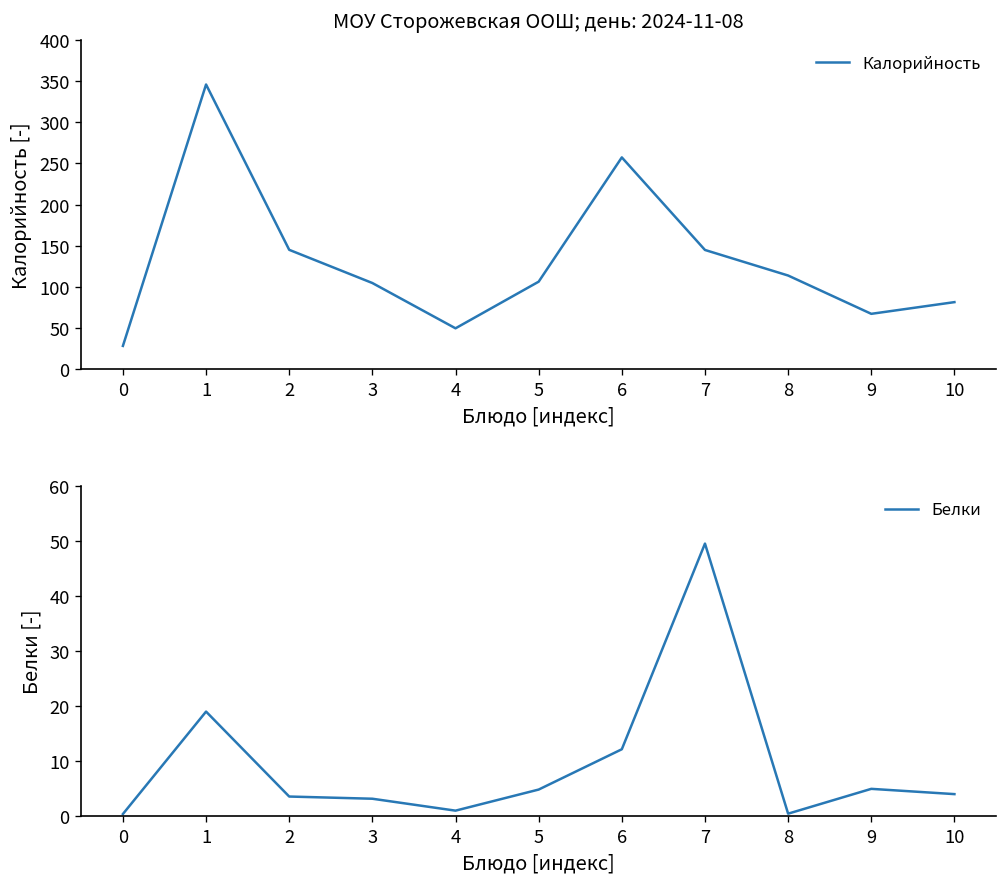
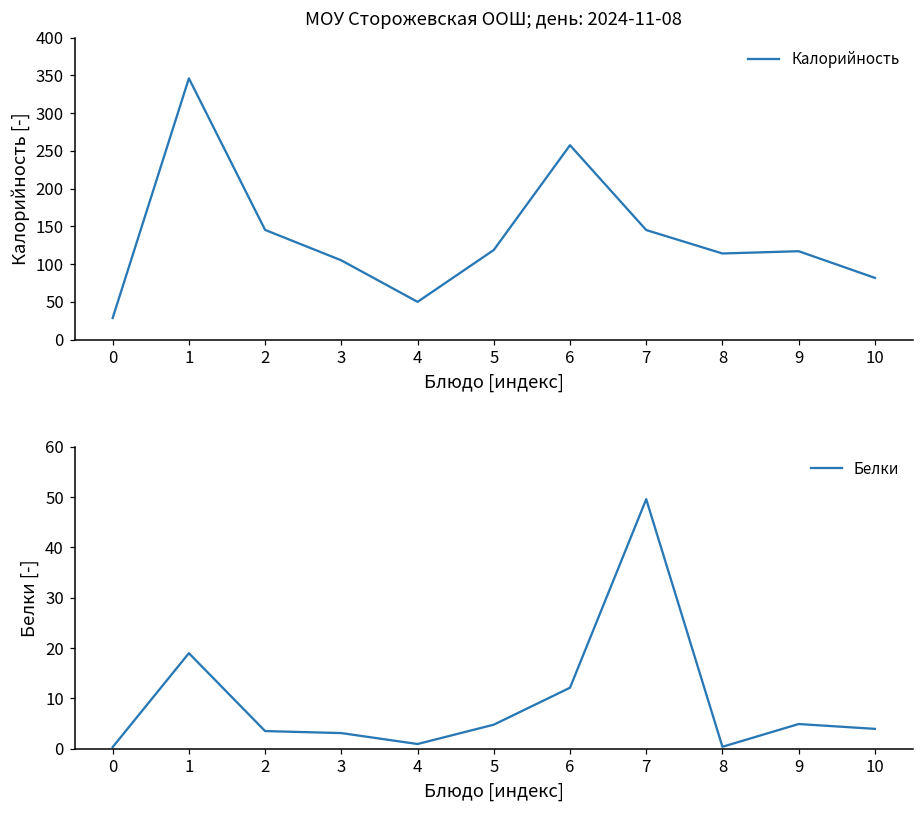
МОУ Сторожевская OОШ; день: 2024-11-08, 5: 110 -> 120
МОУ Сторожевская OОШ; день: 2024-11-08, 9: 70 -> 120
